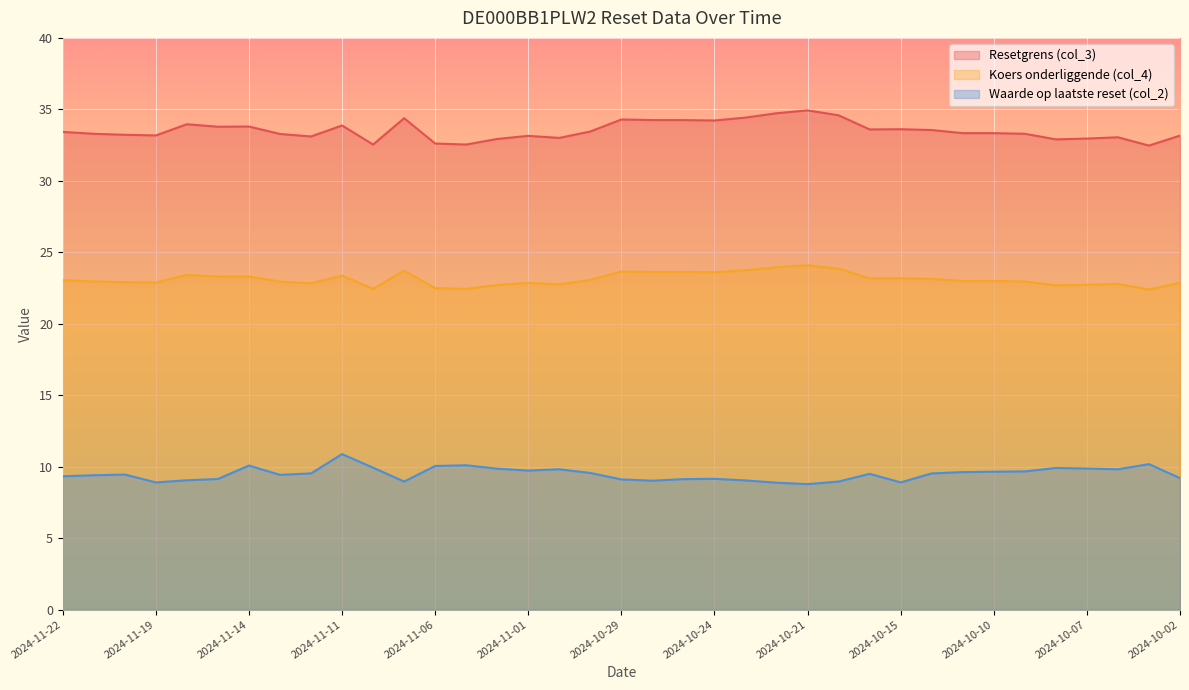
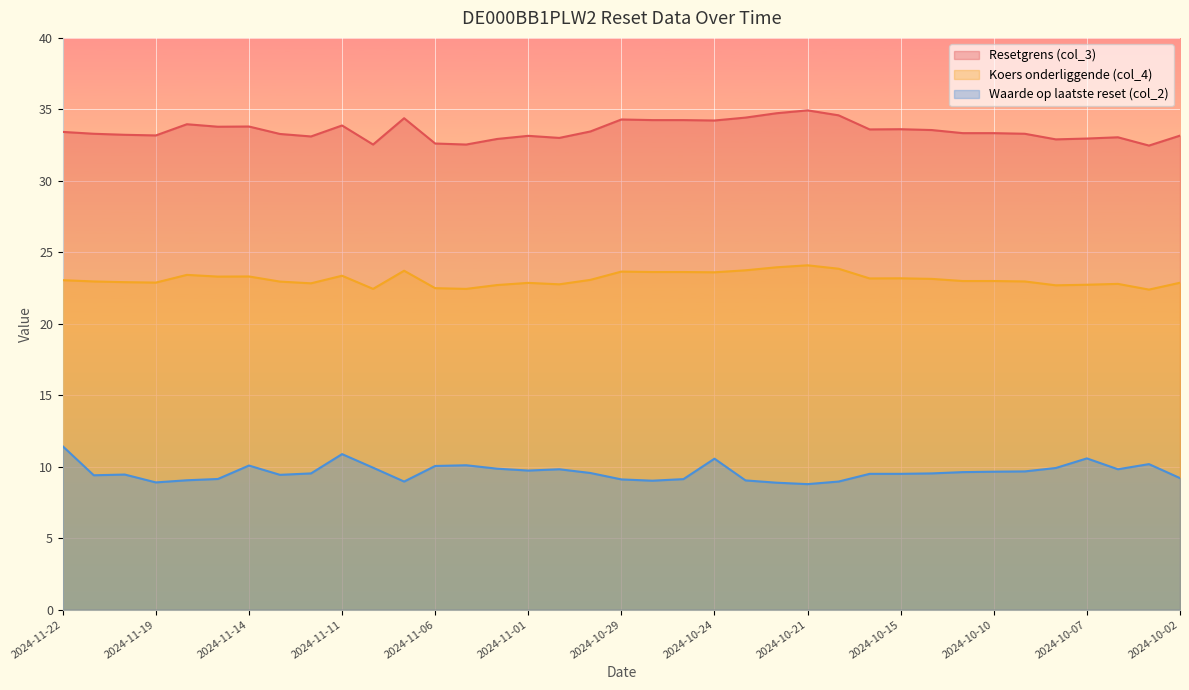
Waarde op laatste reset (col_2), 2024-11-22: 9.3 -> 11.4
Waarde op laatste reset (col_2), 2024-10-24: 9.2 -> 10.6
Waarde op laatste reset (col_2), 2024-10-15: 8.9 -> 9.5
Waarde op laatste reset (col_2), 2024-10-07: 9.9 -> 10.6
